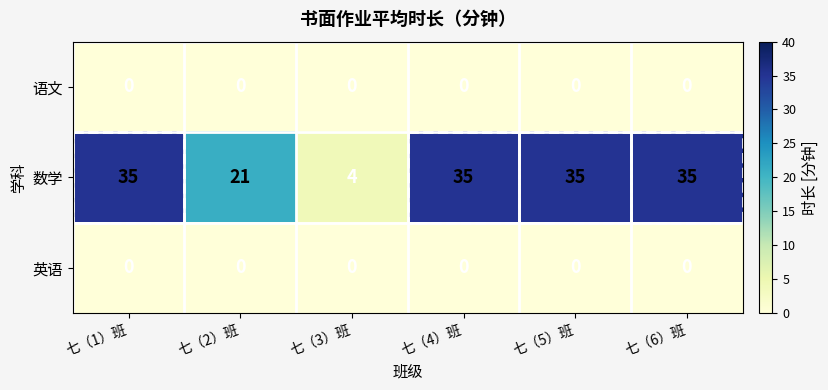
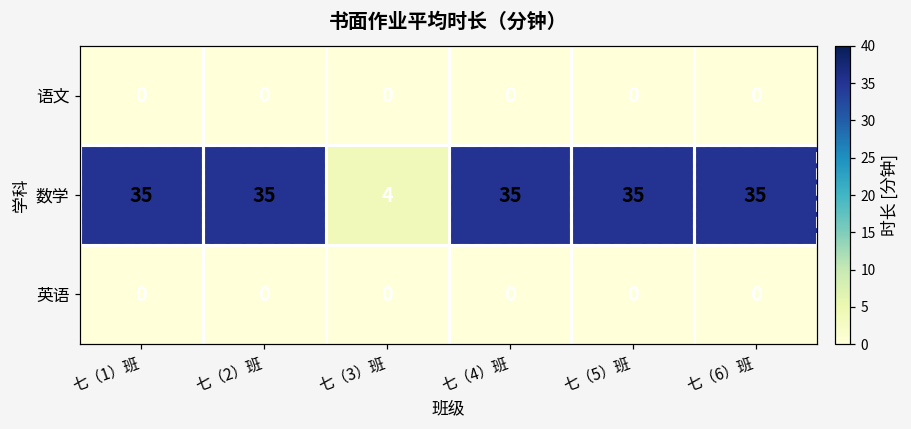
数学, 七（2）班: 21 -> 35
